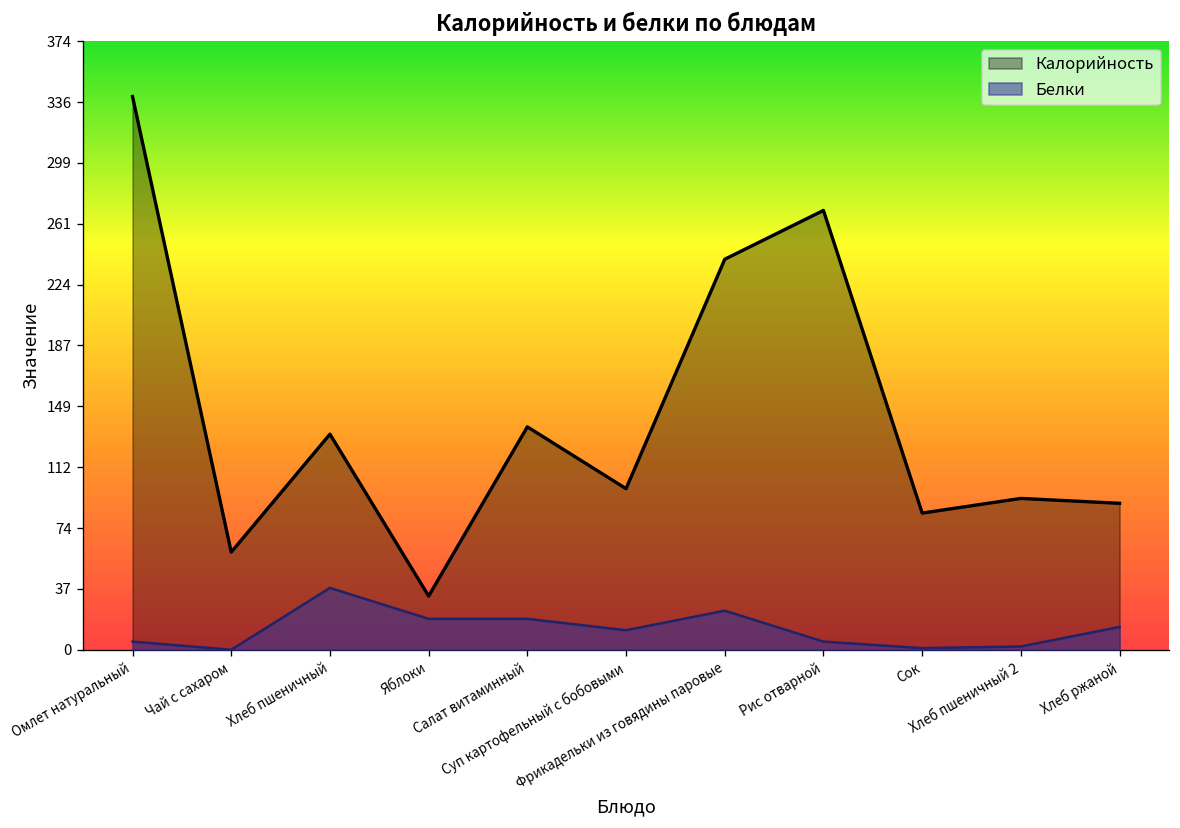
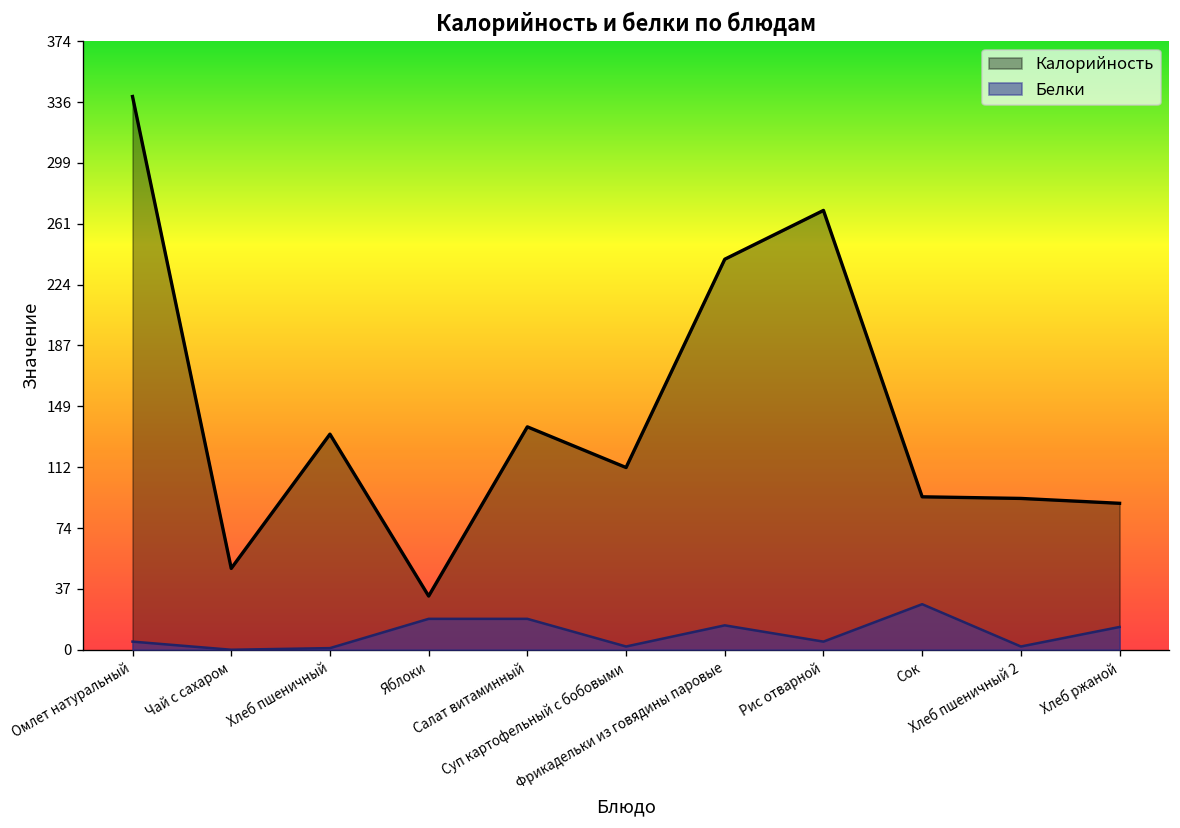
Калорийность, Чай с сахаром: 60 -> 50
Белки, Хлеб пшеничный: 38 -> 1
Калорийность, Суп картофельный с бобовыми: 99 -> 112
Белки, Суп картофельный с бобовыми: 12 -> 2
Белки, Фрикадельки из говядины паровые: 24 -> 15
Калорийность, Сок: 84 -> 94
Белки, Сок: 1 -> 28
